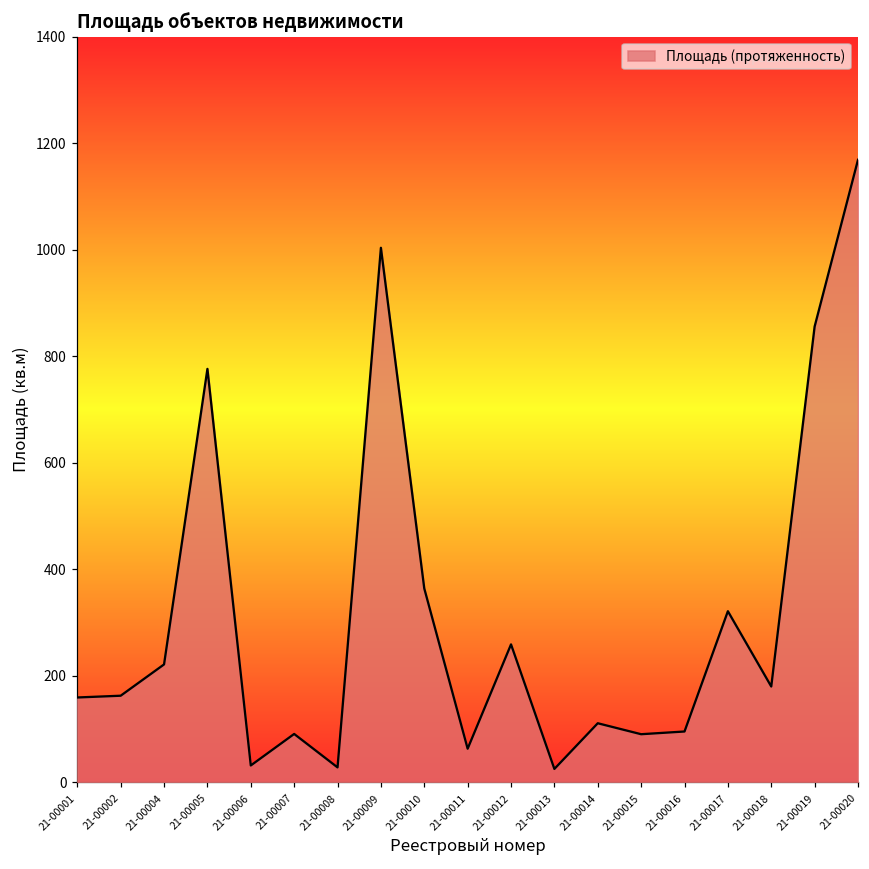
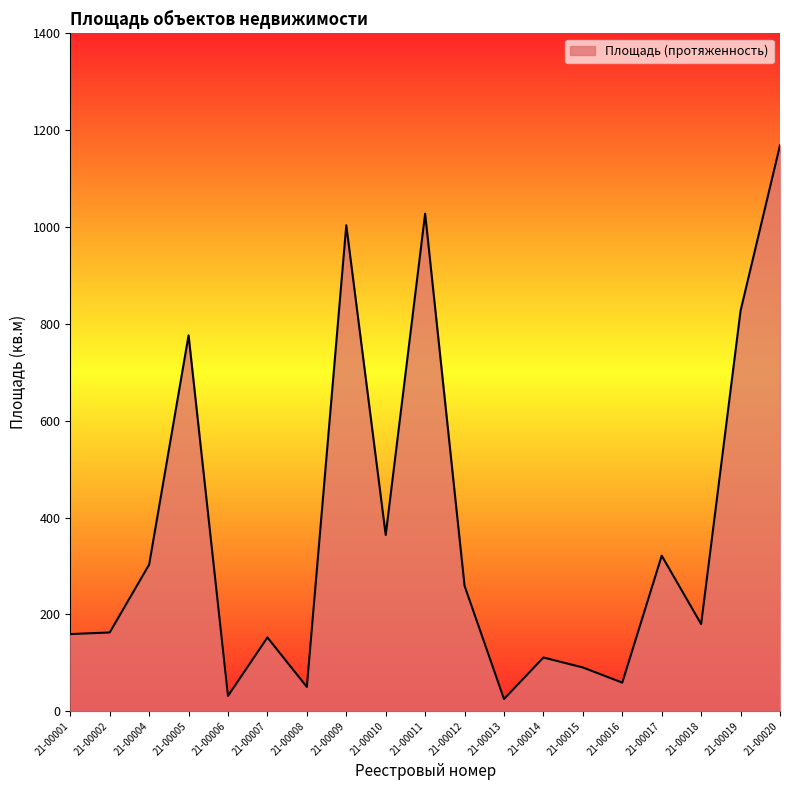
21-00004: 220 -> 300
21-00007: 90 -> 150
21-00008: 30 -> 50
21-00011: 60 -> 1030
21-00016: 100 -> 60
21-00019: 860 -> 830
